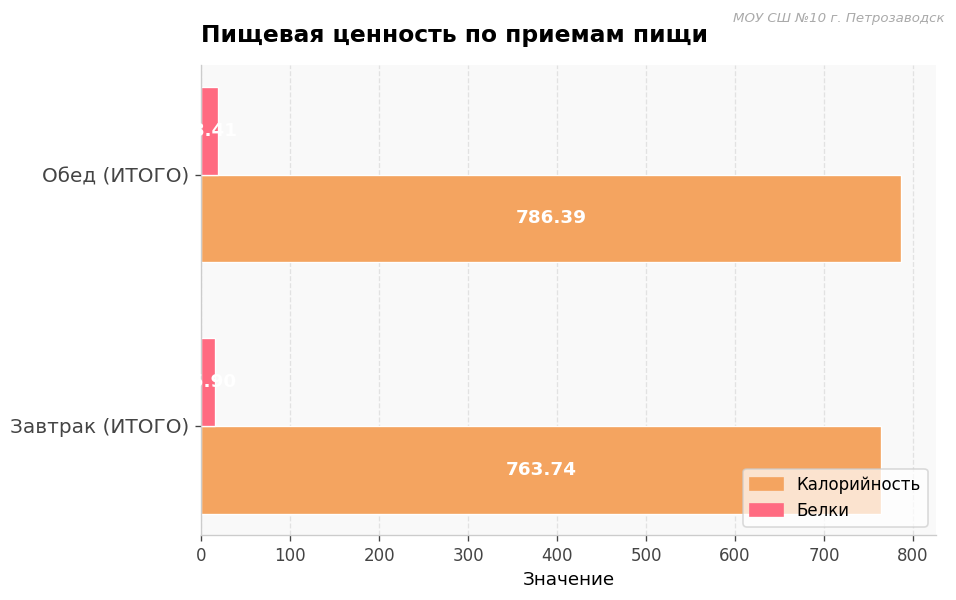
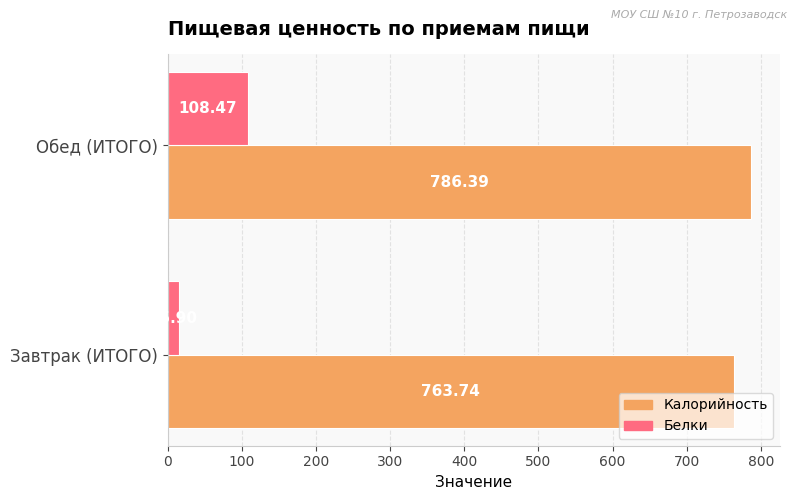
Белки, Обед (ИТОГО): 20 -> 110
